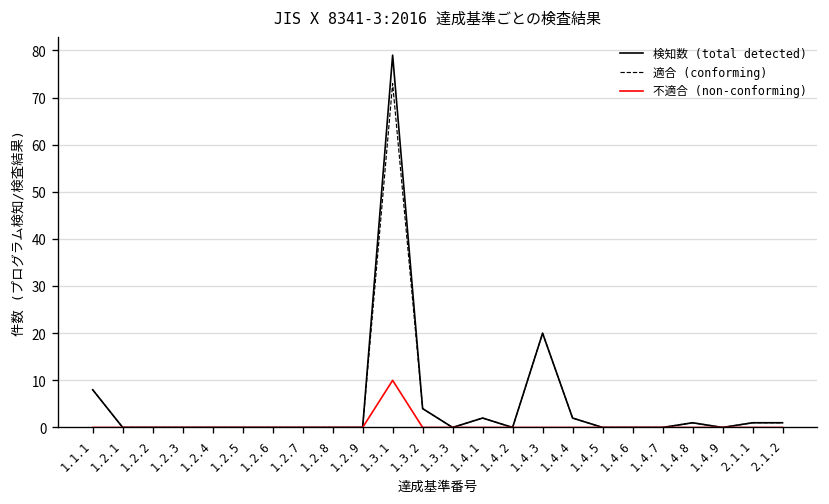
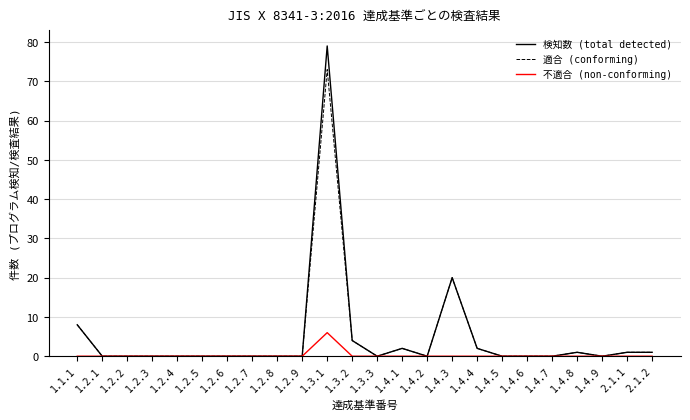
不適合 (non-conforming), 1.3.1: 10 -> 6
